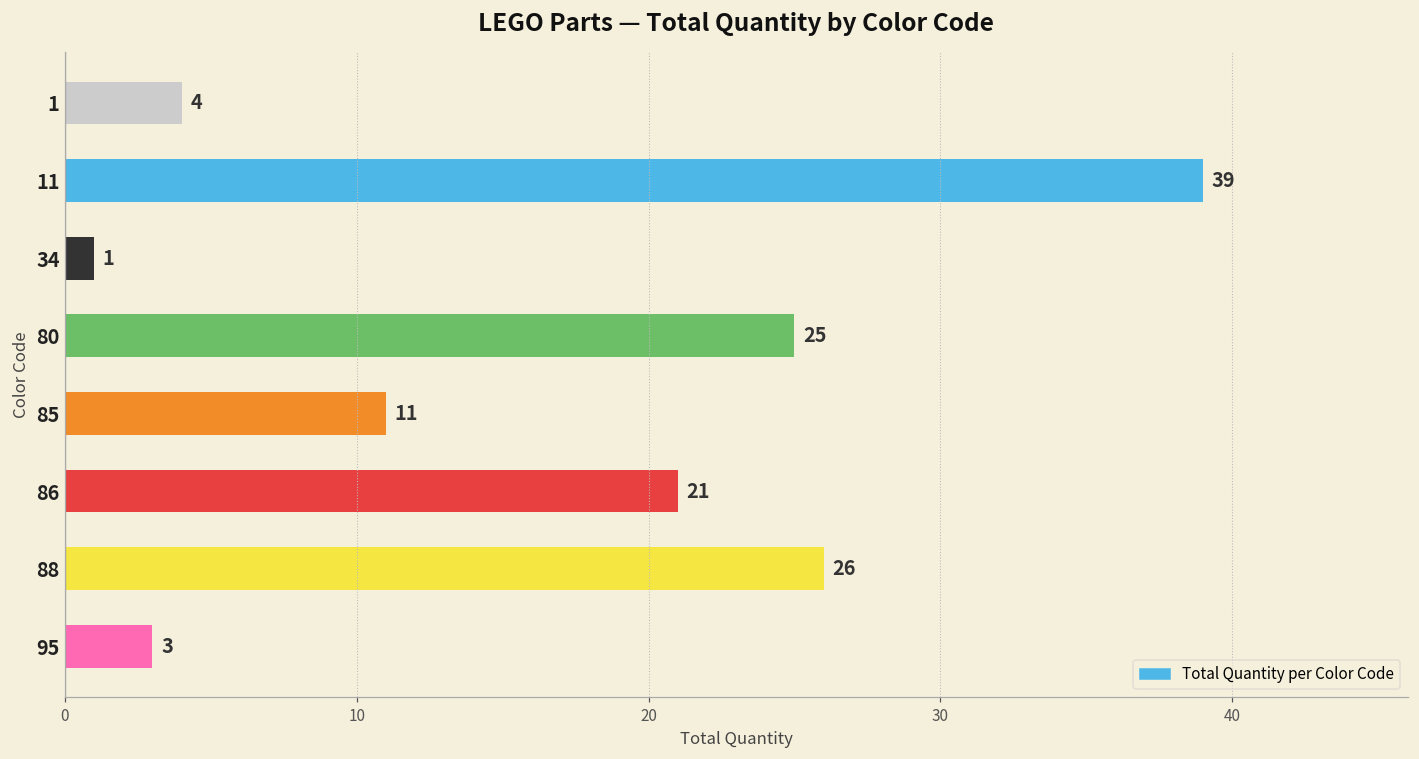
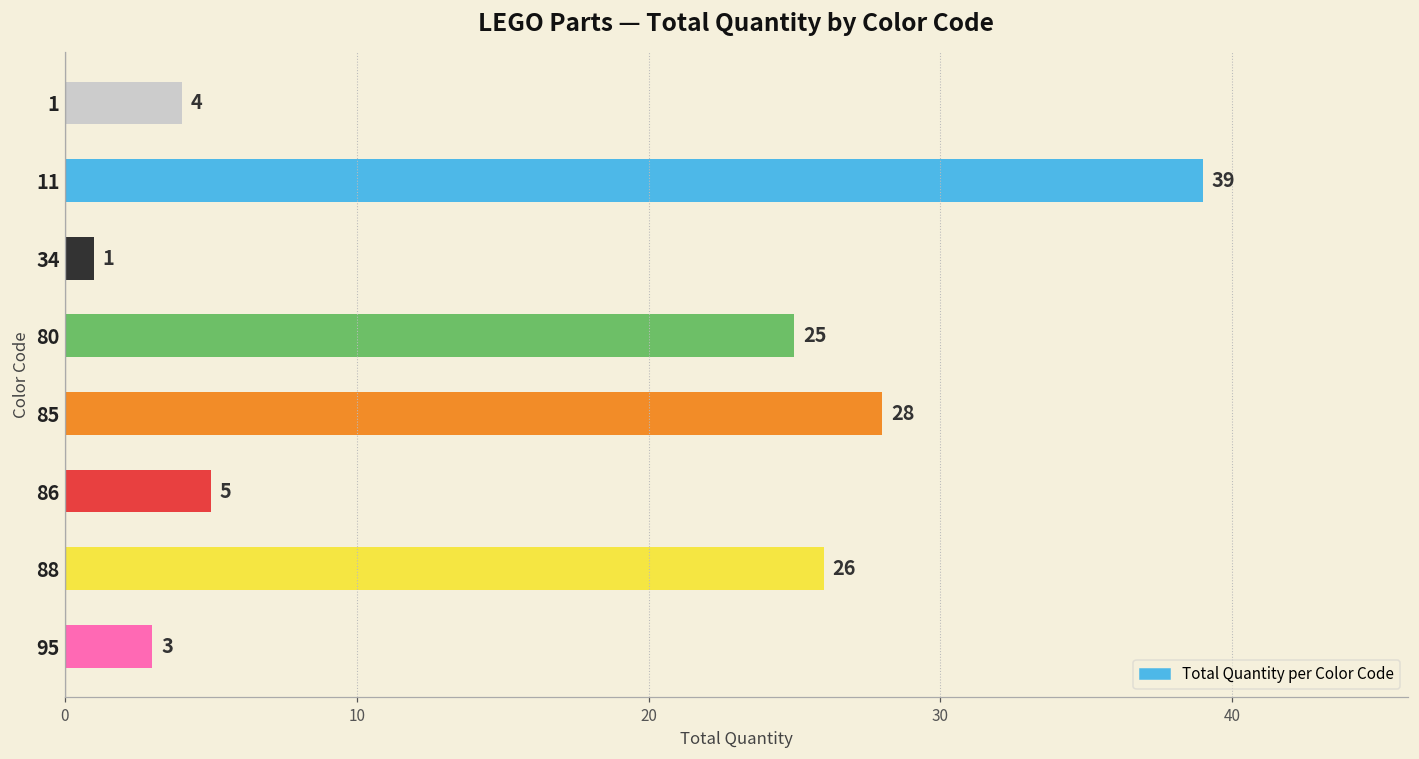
85: 11 -> 28
86: 21 -> 5
